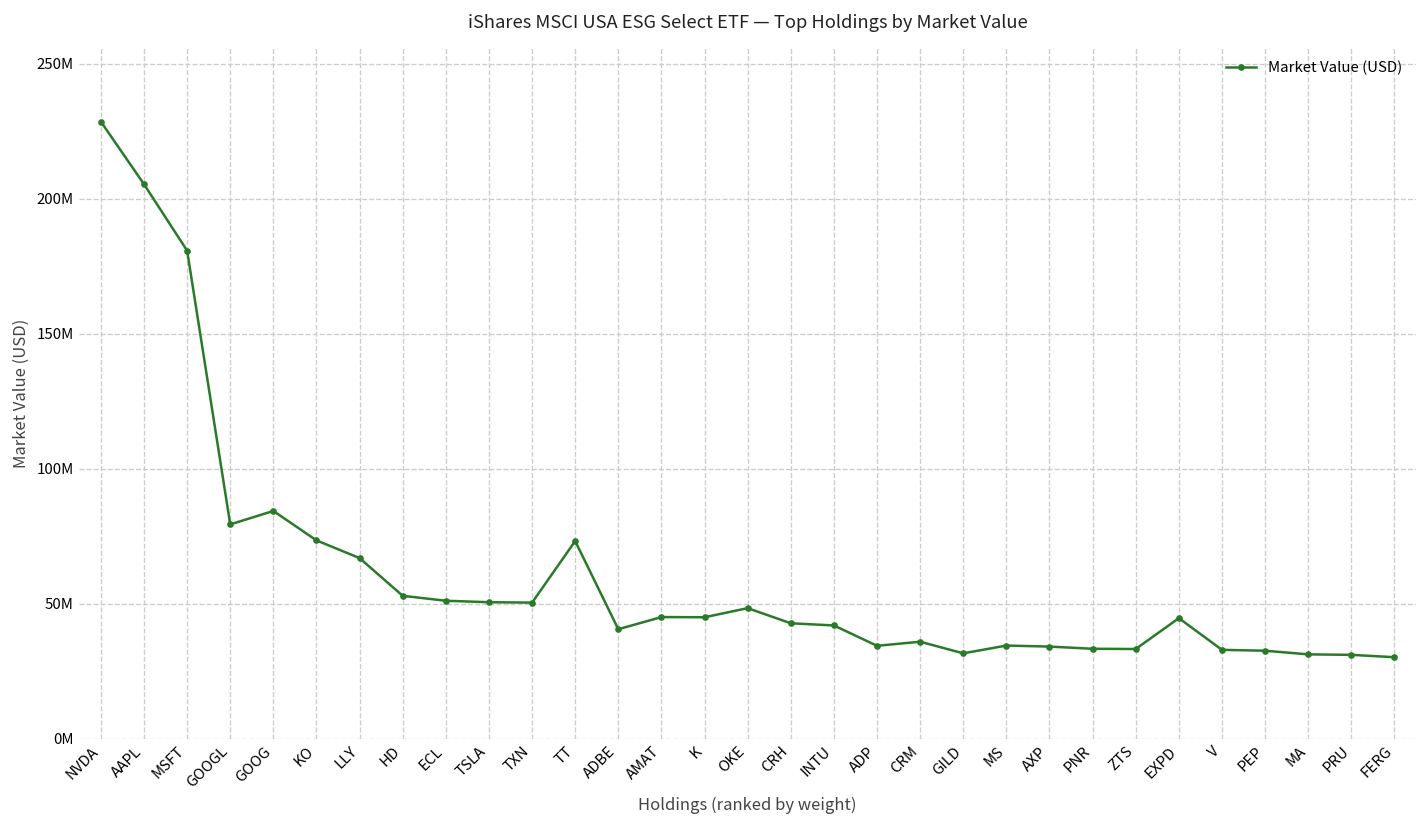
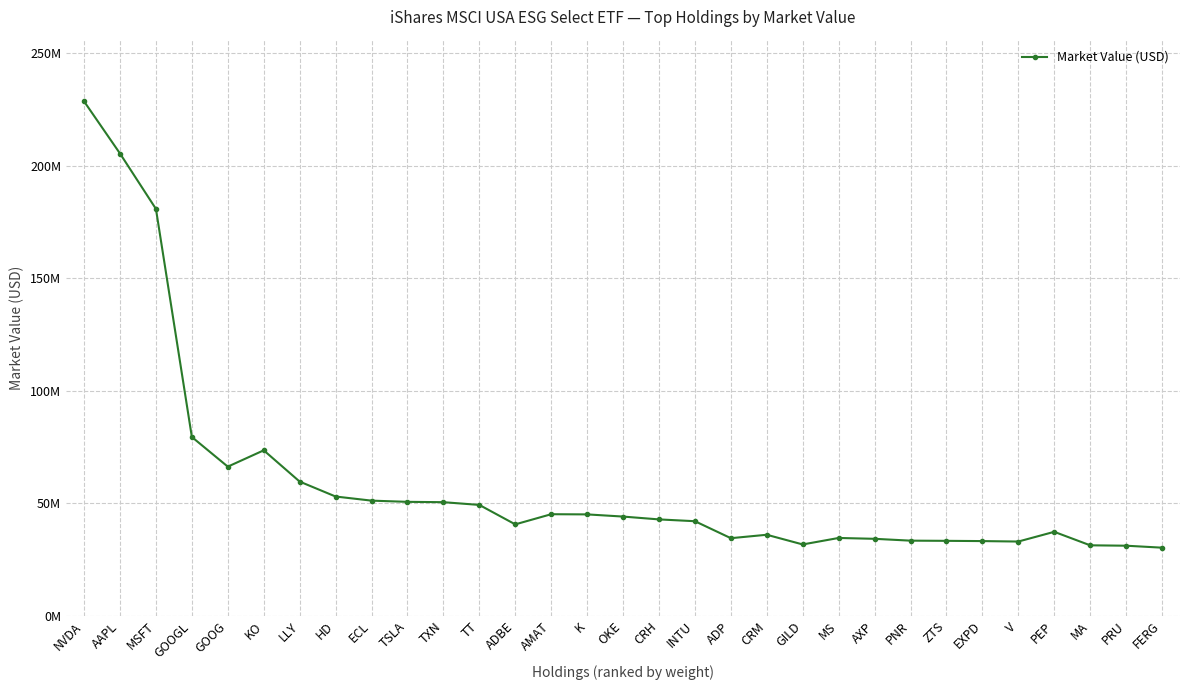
GOOG: 84000000 -> 66000000
LLY: 67000000 -> 60000000
TT: 73000000 -> 49000000
OKE: 48000000 -> 44000000
EXPD: 45000000 -> 33000000
PEP: 33000000 -> 37000000
